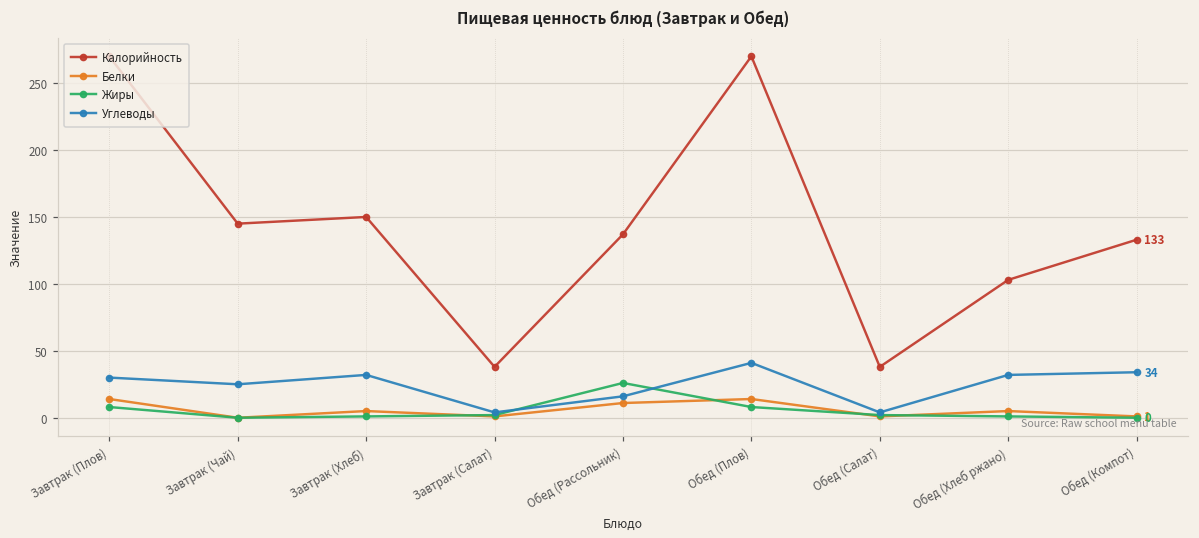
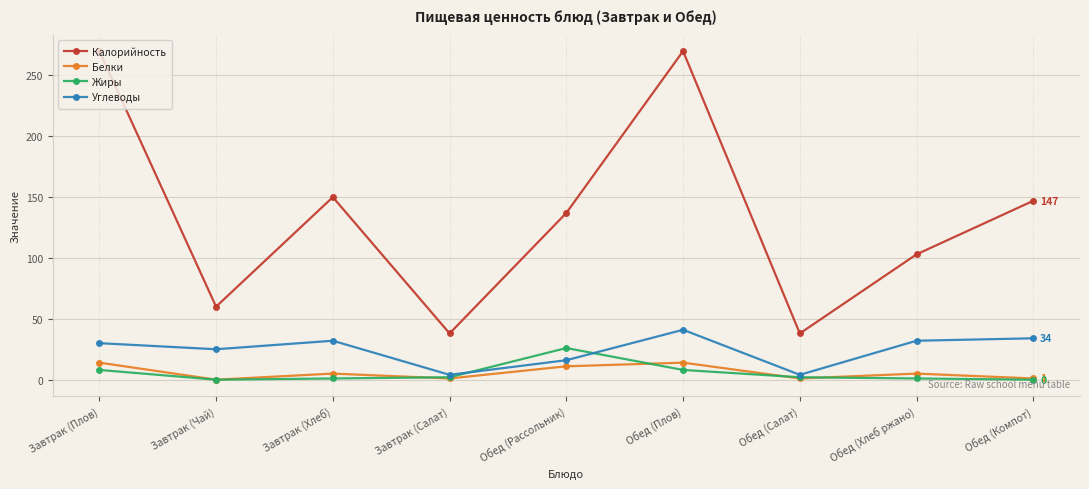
Калорийность, Завтрак (Чай): 145 -> 60
Калорийность, Обед (Компот): 133 -> 147
